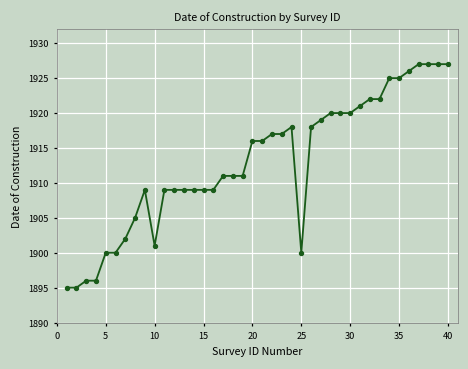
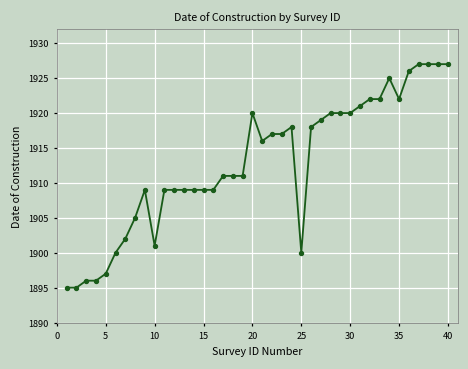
5: 1900 -> 1897
20: 1916 -> 1920
35: 1925 -> 1922
